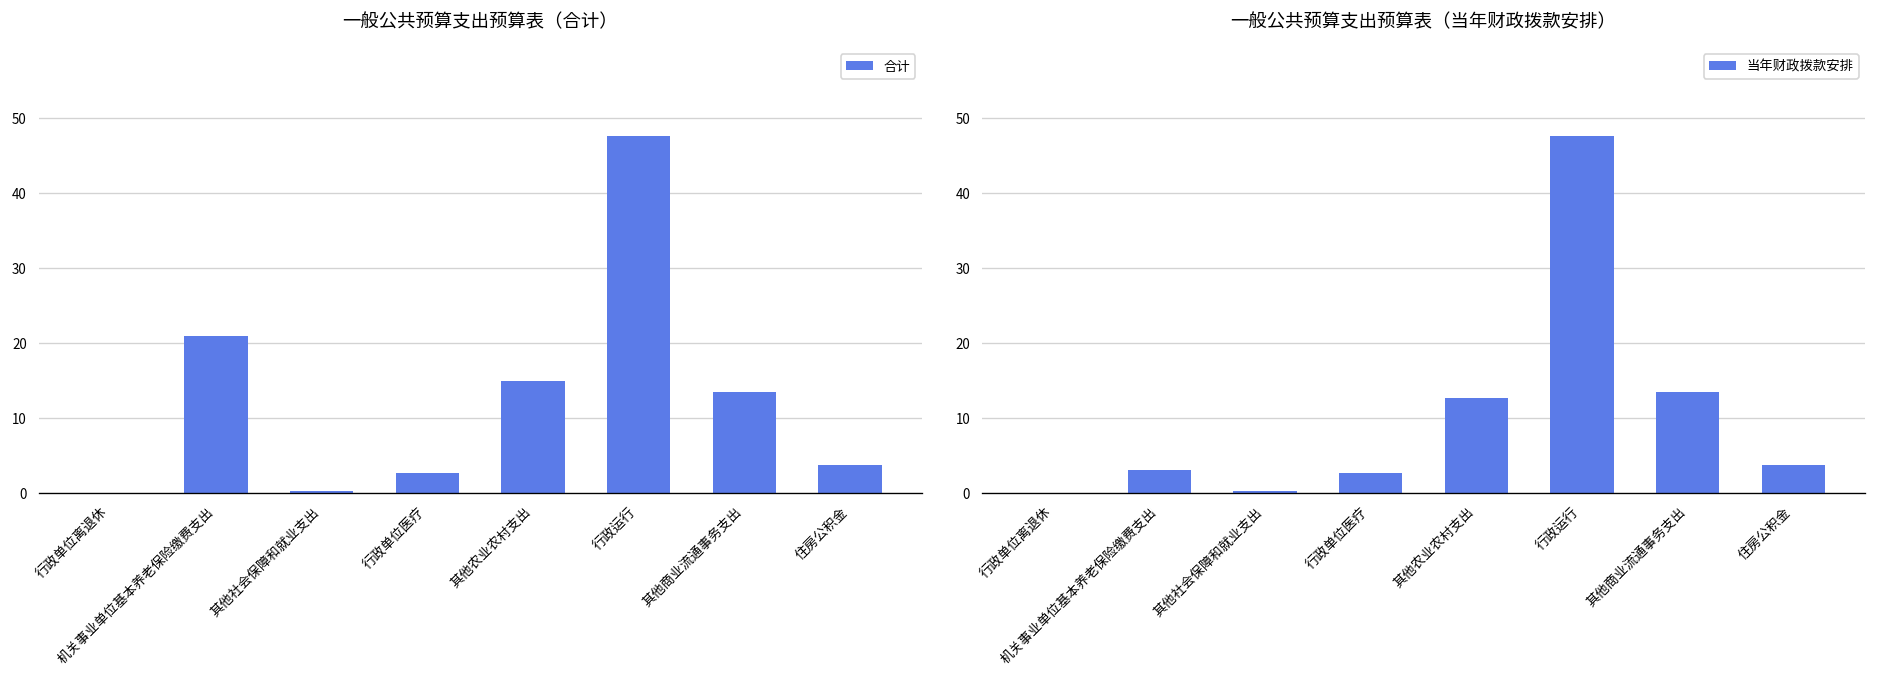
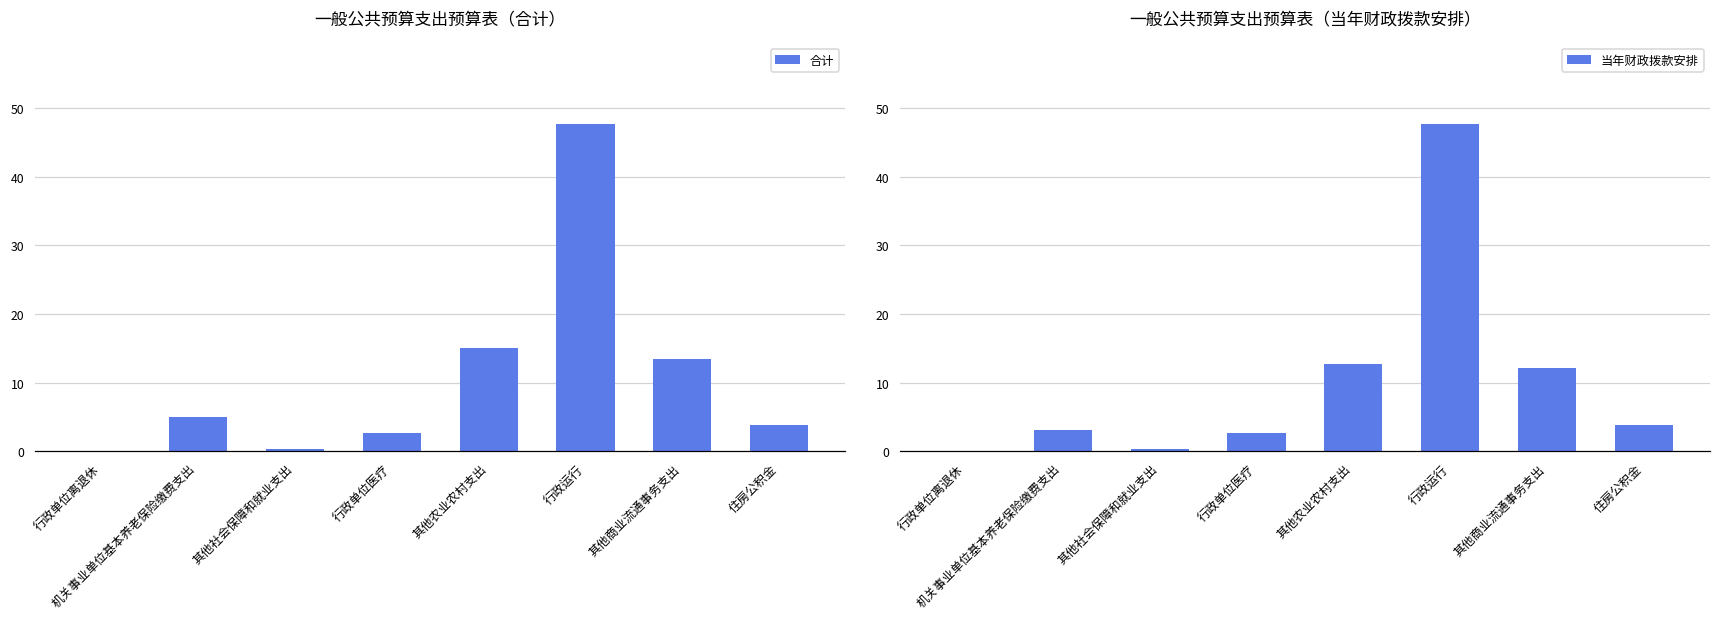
一般公共预算支出预算表（合计）, 机关事业单位基本养老保险缴费支出: 21 -> 5
一般公共预算支出预算表（当年财政拨款安排）, 其他商业流通事务支出: 14 -> 12
